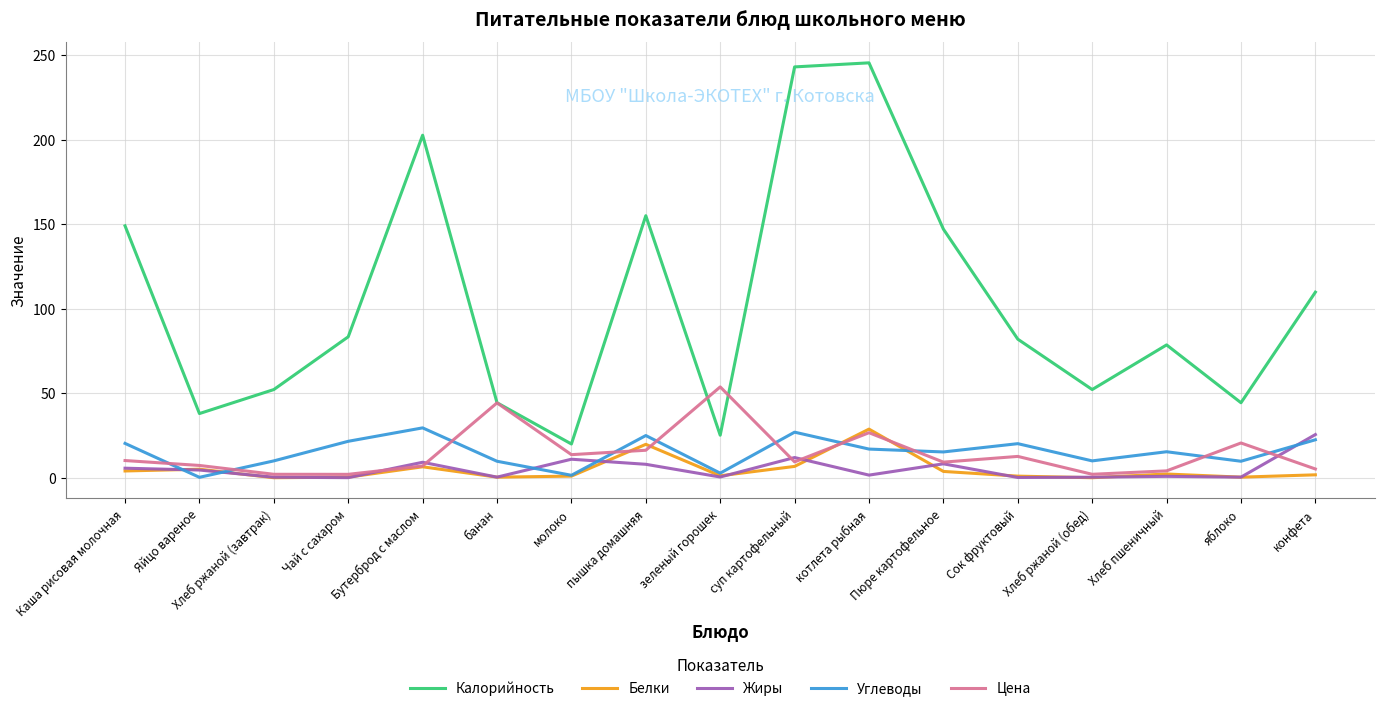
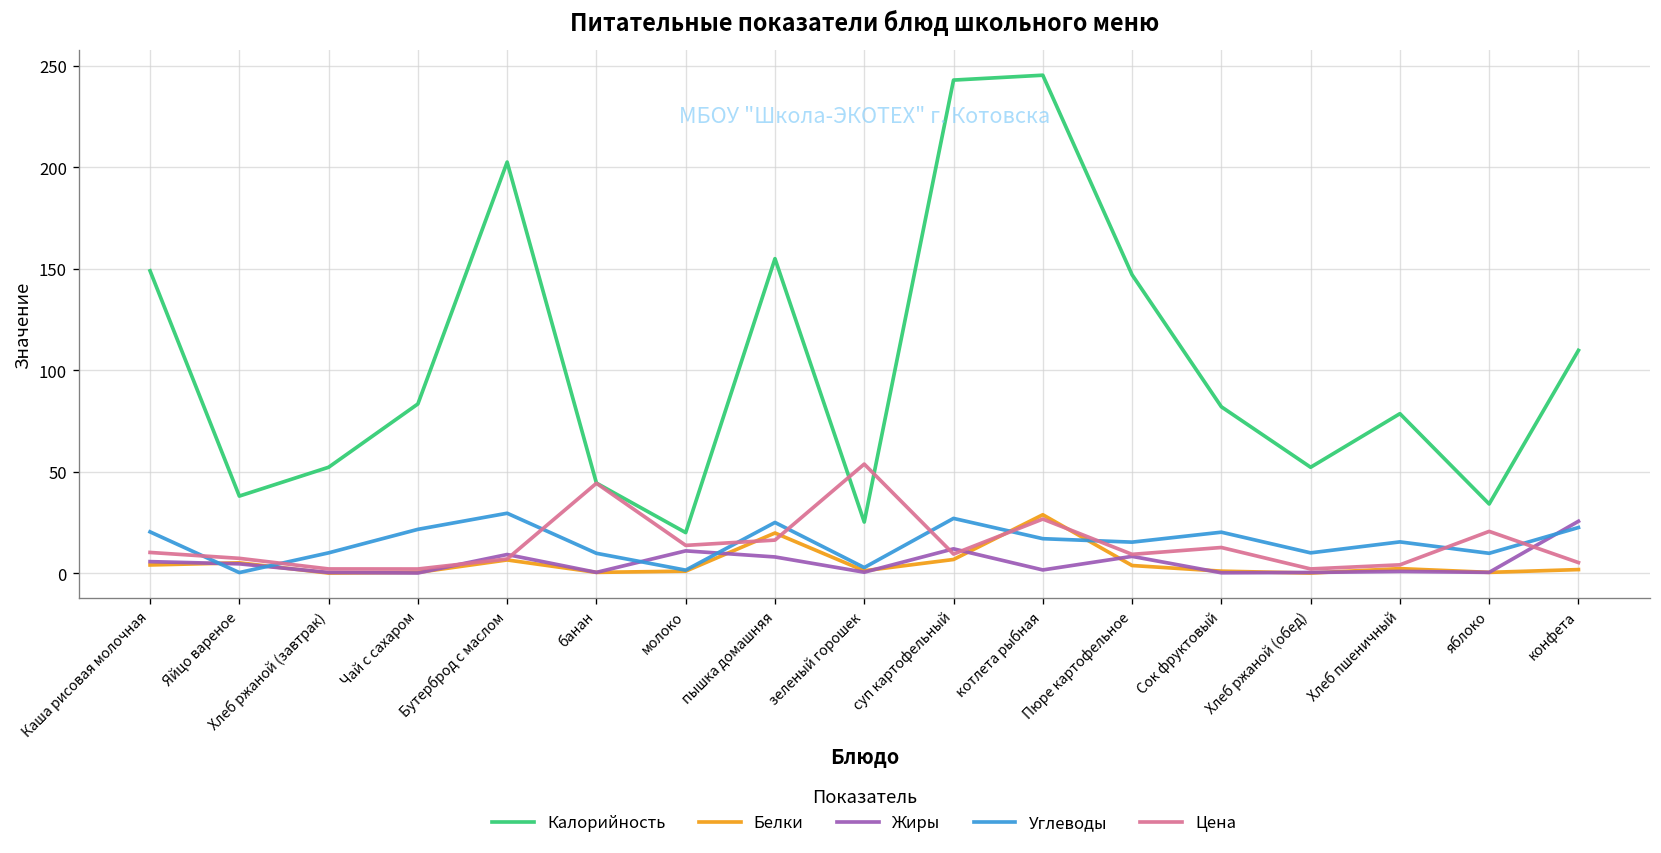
Калорийность, яблоко: 44 -> 34
